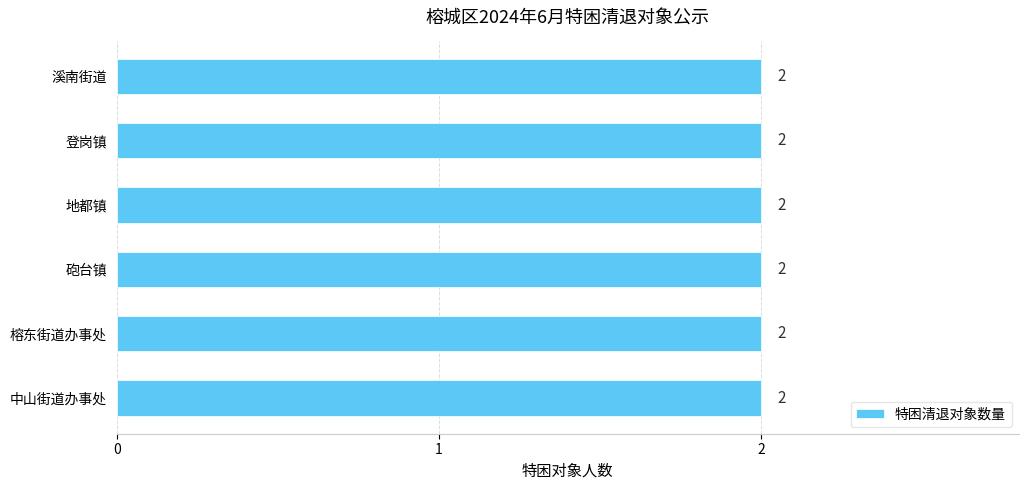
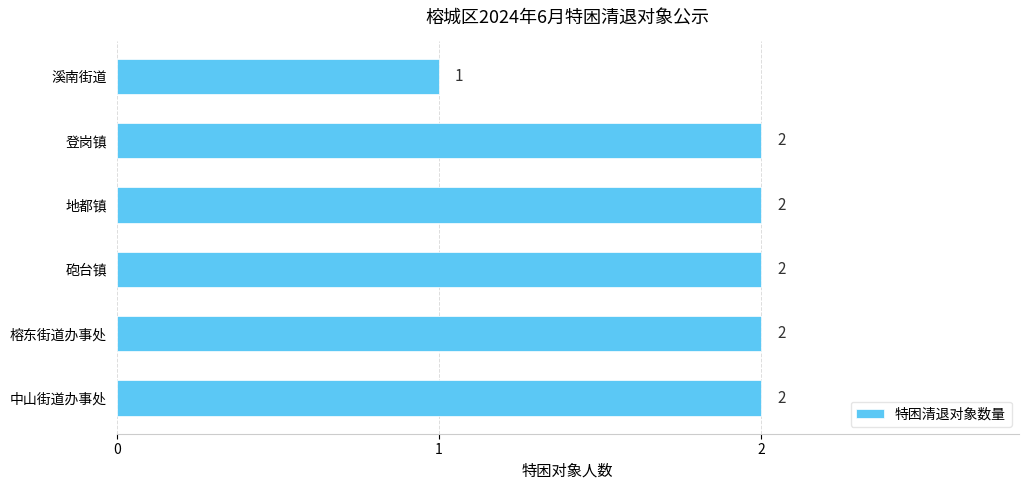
溪南街道: 2 -> 1
